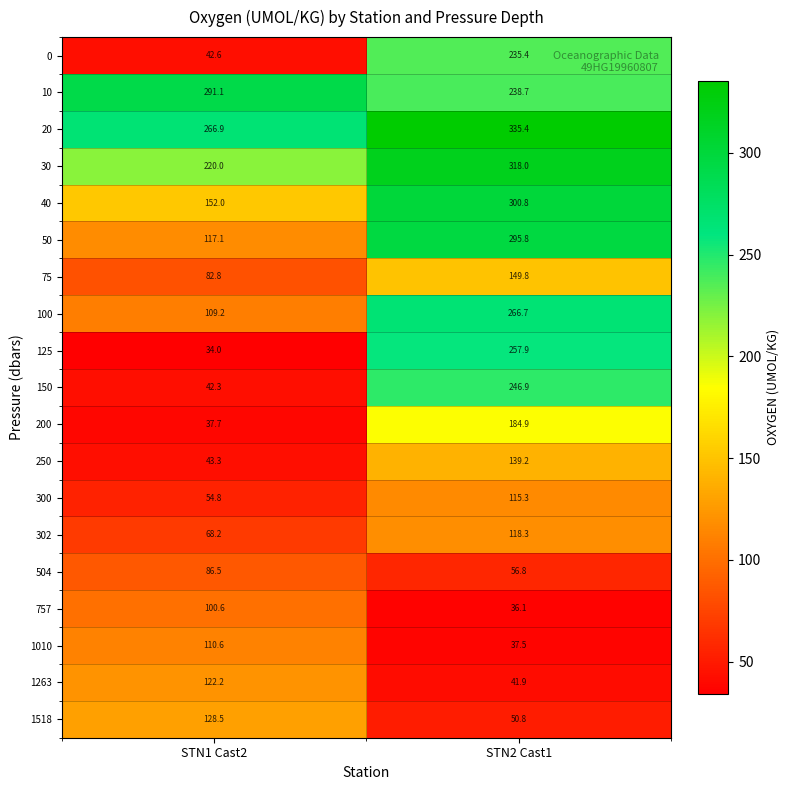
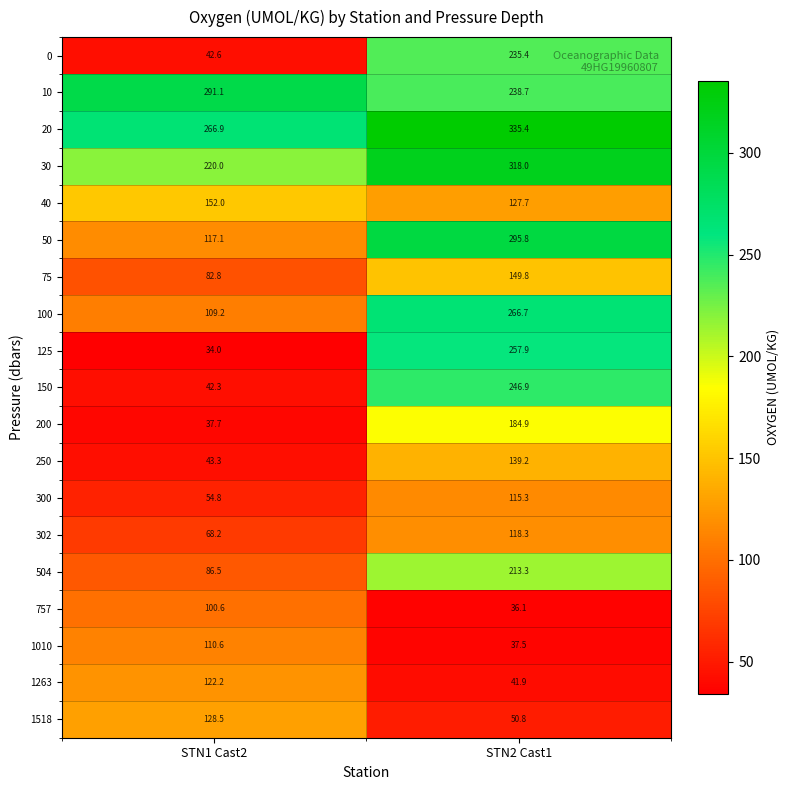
40, STN2 Cast1: 300.8 -> 127.7
504, STN2 Cast1: 56.8 -> 213.3
